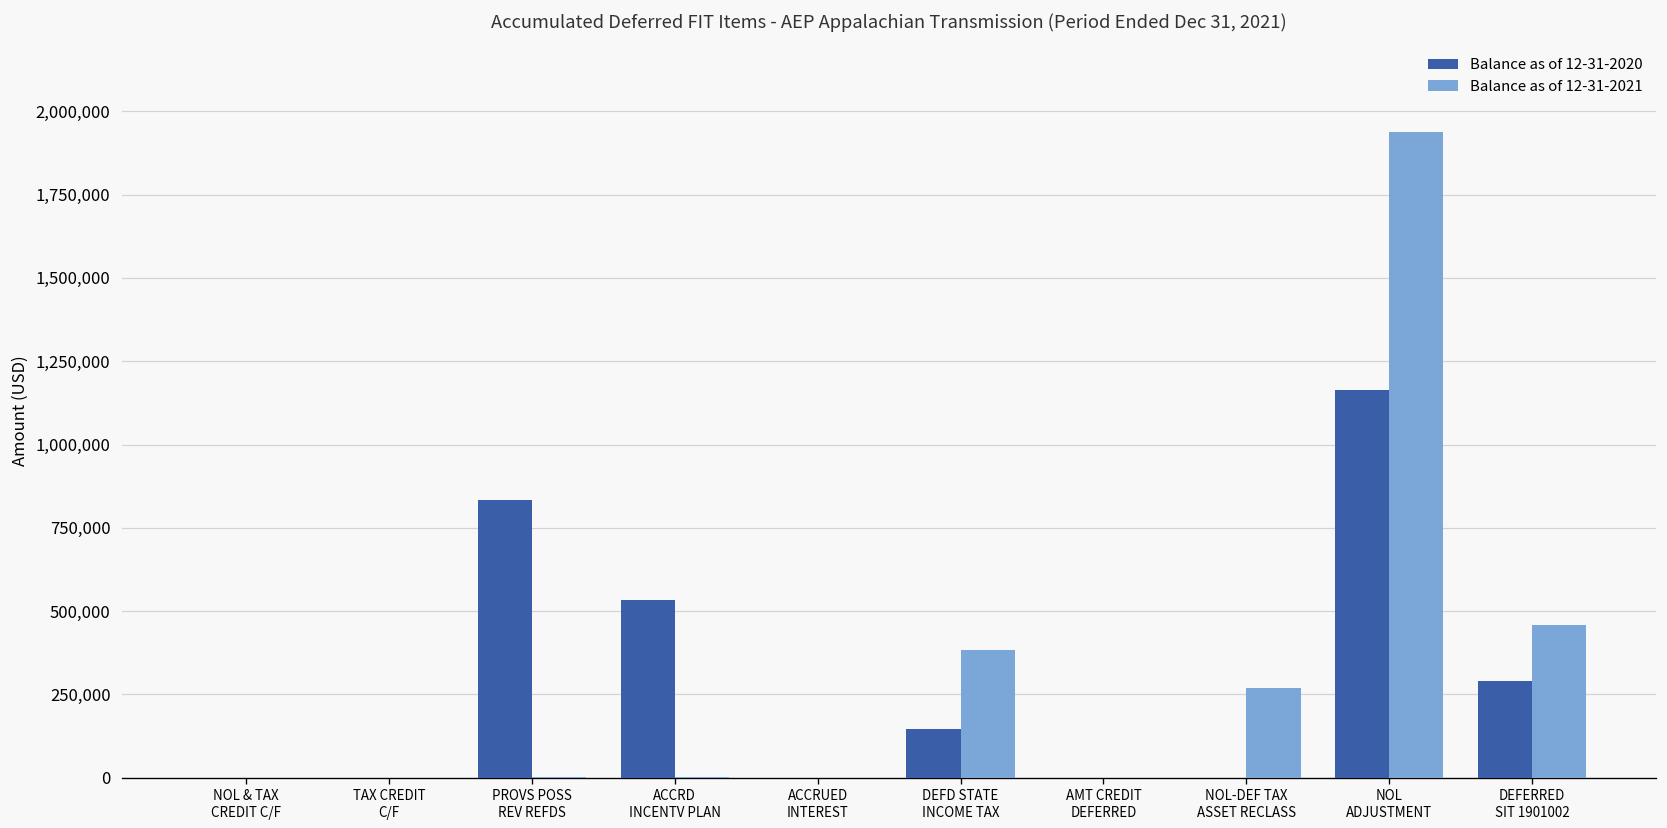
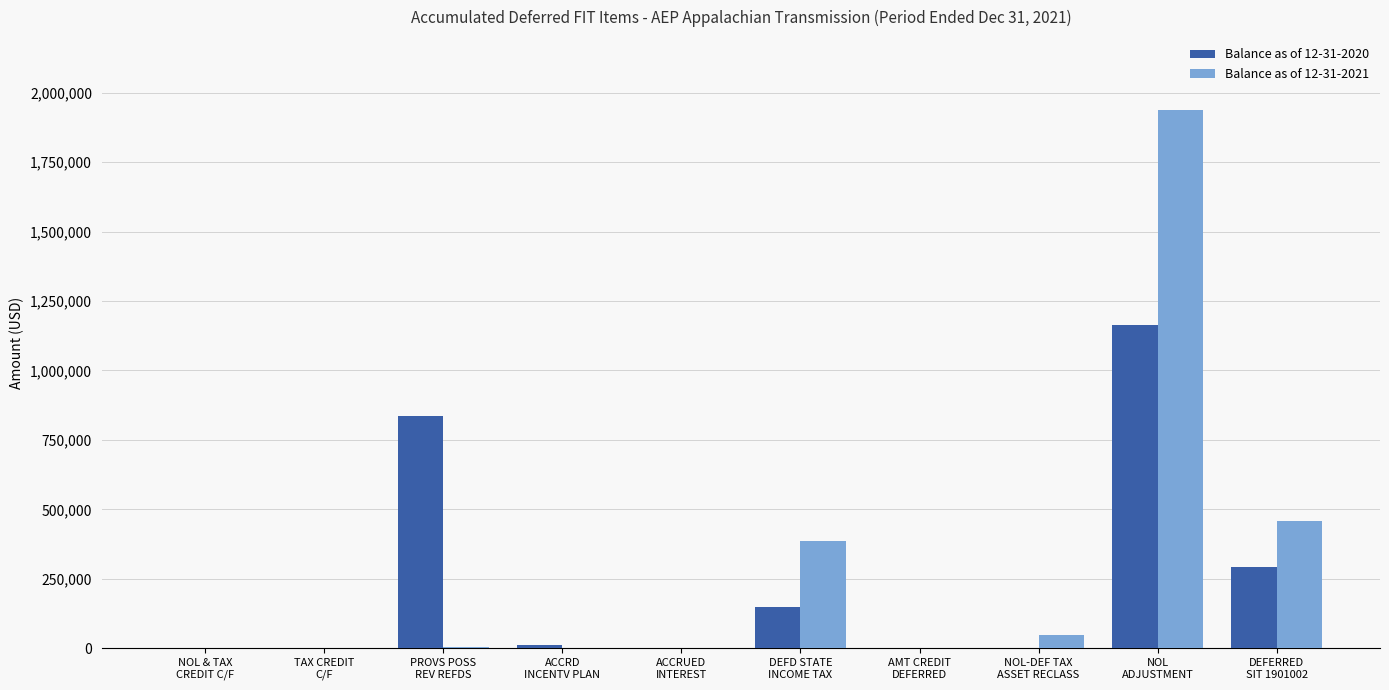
Balance as of 12-31-2020, ACCRD INCENTV PLAN: 530,000 -> 10,000
Balance as of 12-31-2021, NOL-DEF TAX ASSET RECLASS: 270,000 -> 50,000
